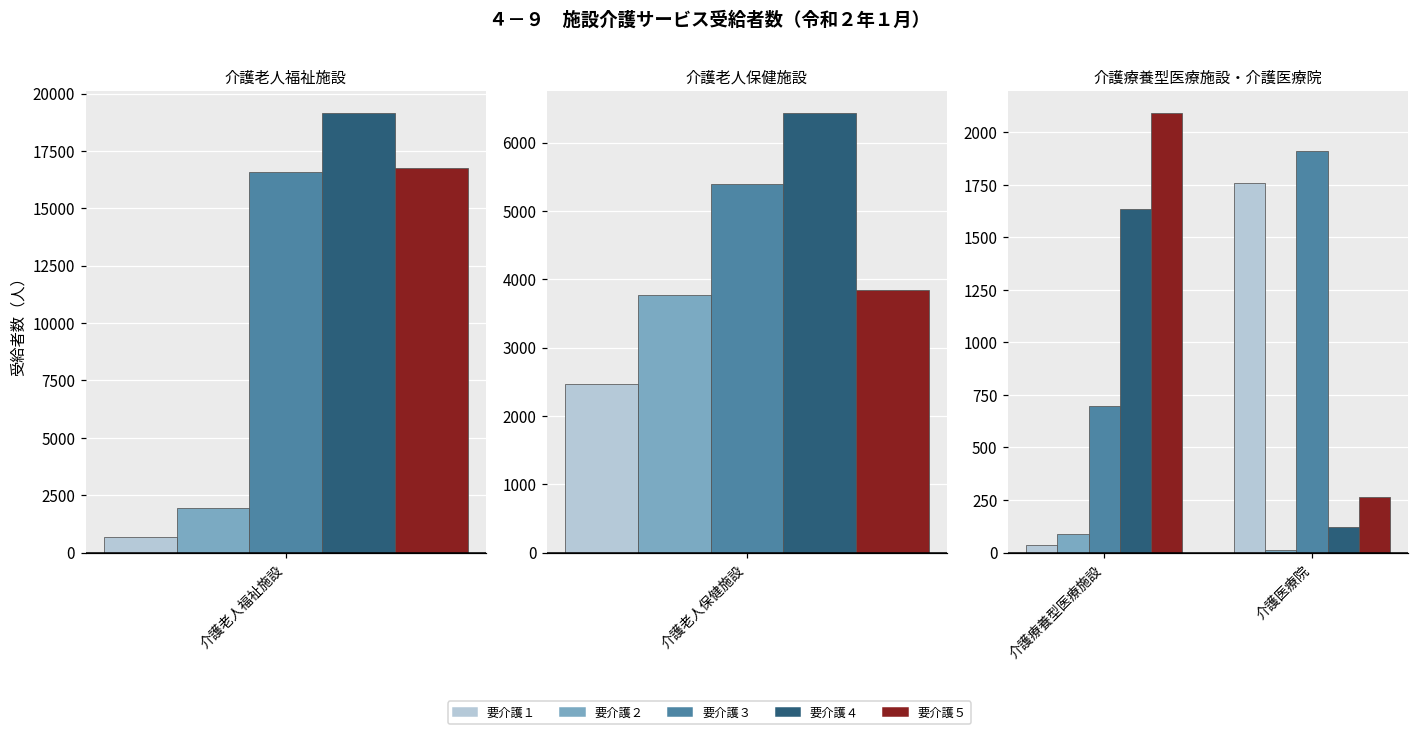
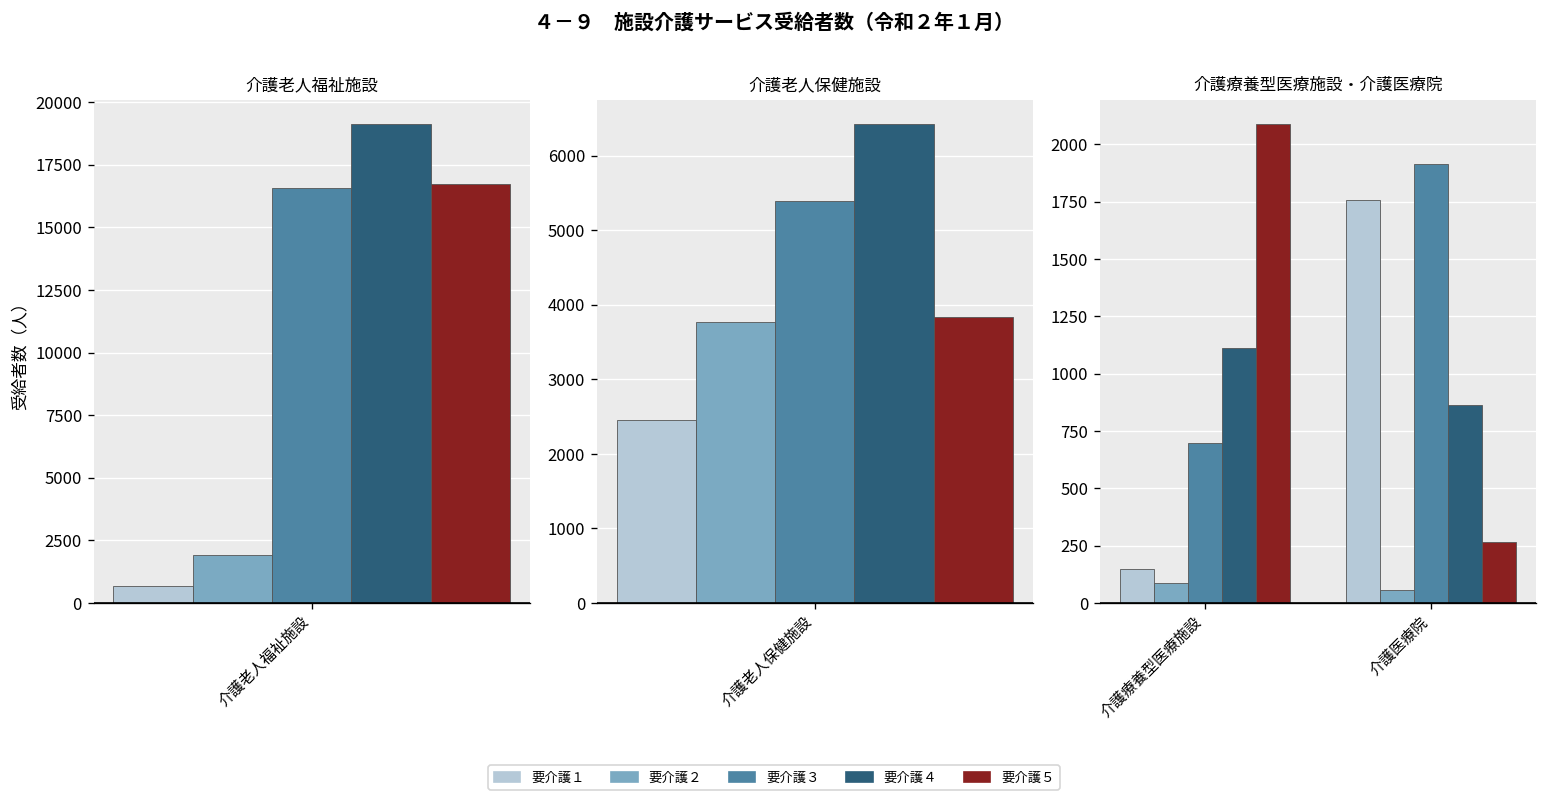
介護療養型医療施設・介護医療院, 要介護１, 介護療養型医療施設: 40 -> 150
介護療養型医療施設・介護医療院, 要介護４, 介護療養型医療施設: 1640 -> 1110
介護療養型医療施設・介護医療院, 要介護２, 介護医療院: 10 -> 60
介護療養型医療施設・介護医療院, 要介護４, 介護医療院: 120 -> 860
